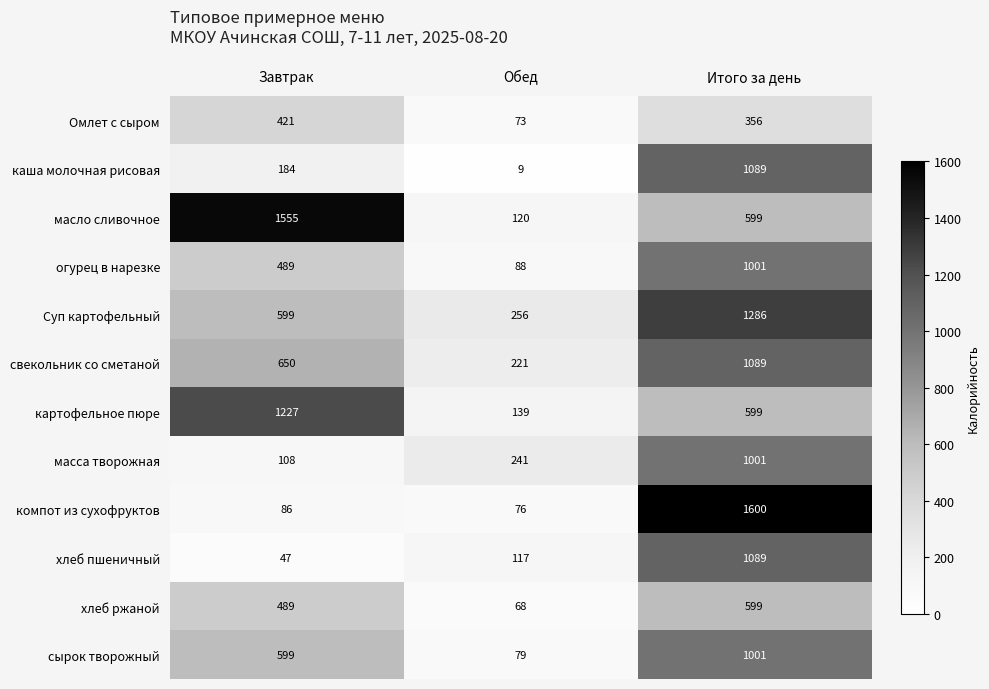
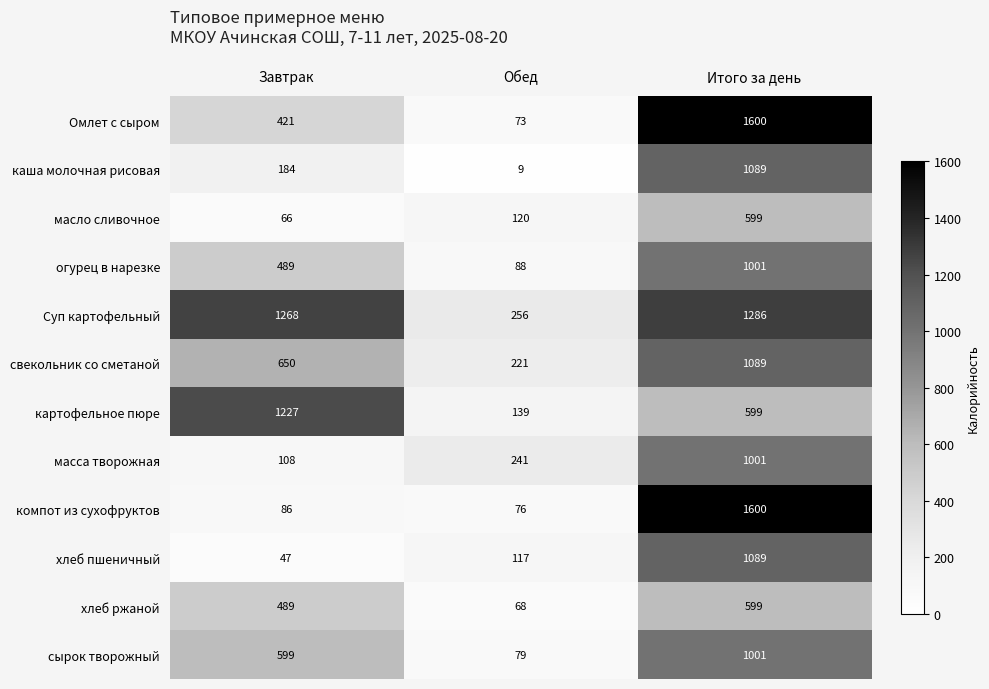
Омлет с сыром, Итого за день: 356 -> 1600
масло сливочное, Завтрак: 1555 -> 66
Суп картофельный, Завтрак: 599 -> 1268
